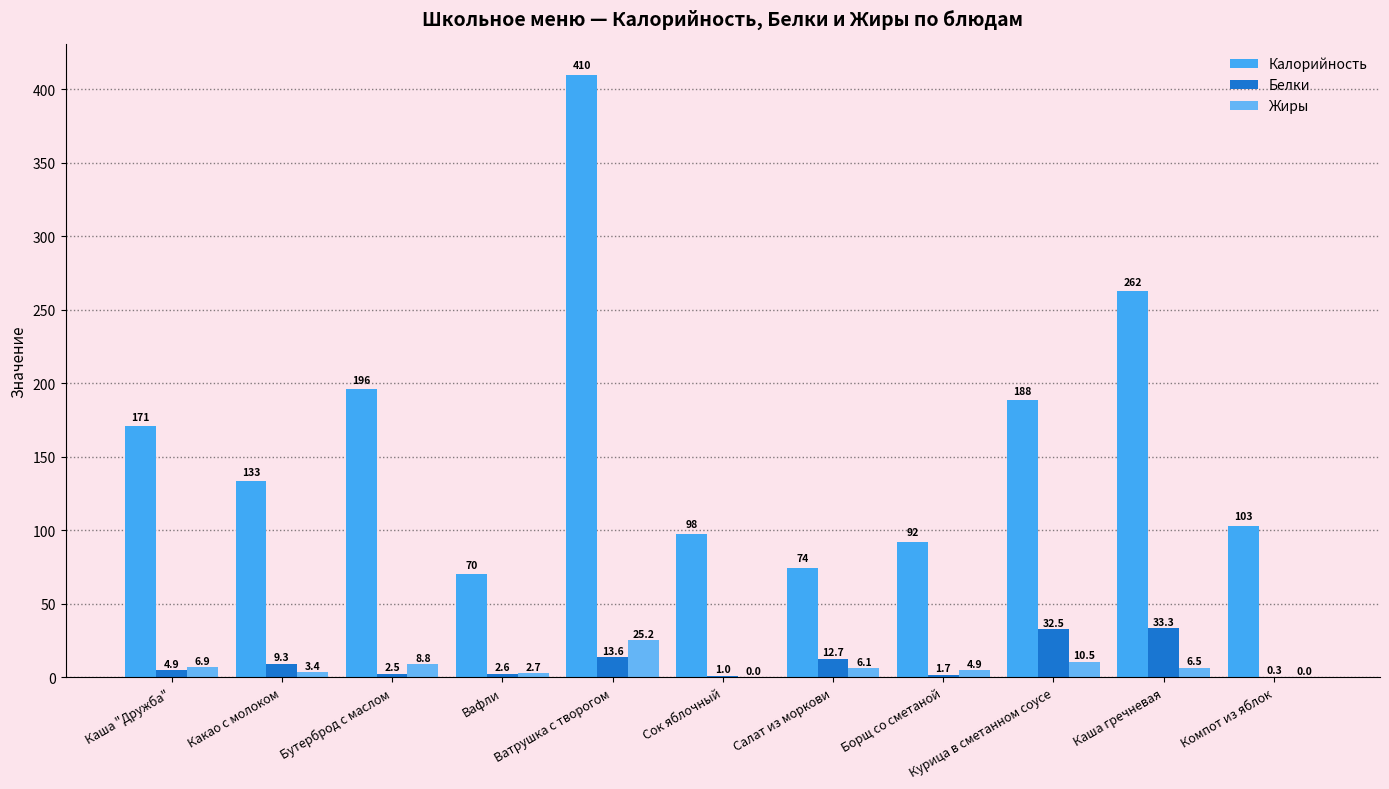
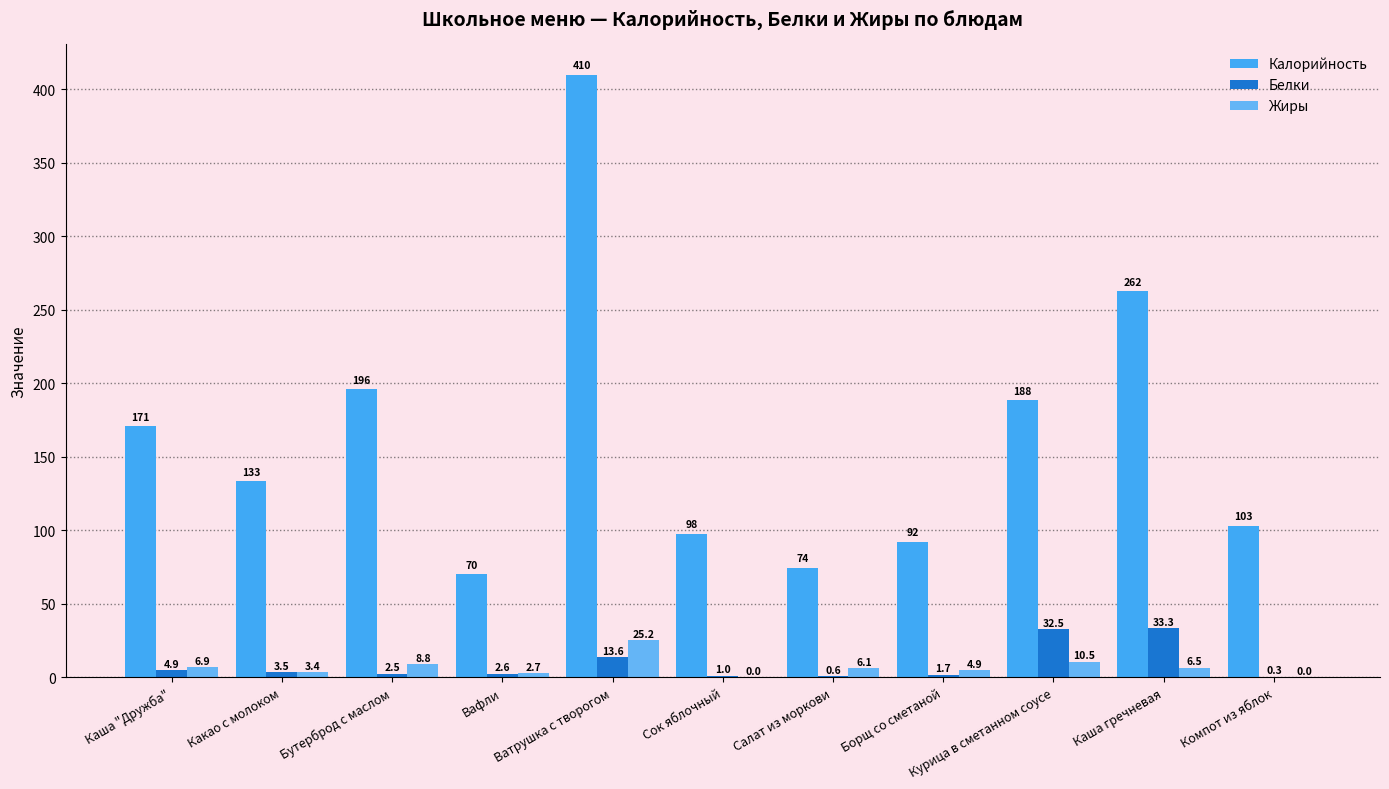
Белки, Какао с молоком: 9.3 -> 3.5
Белки, Салат из моркови: 12.7 -> 0.6
